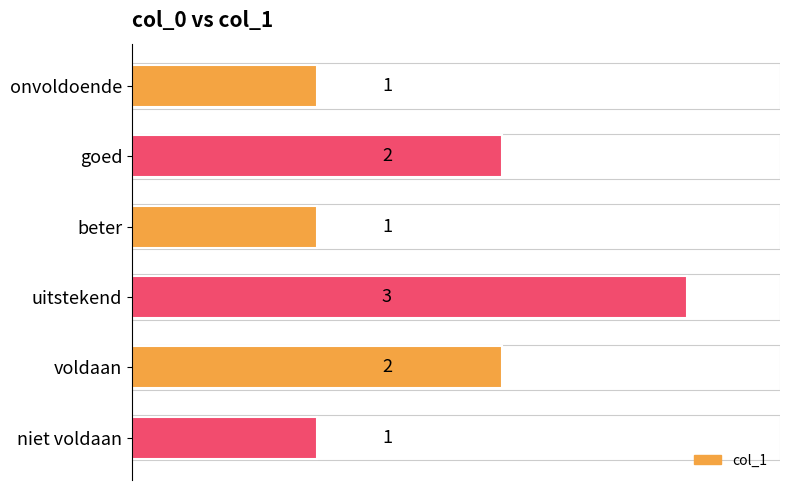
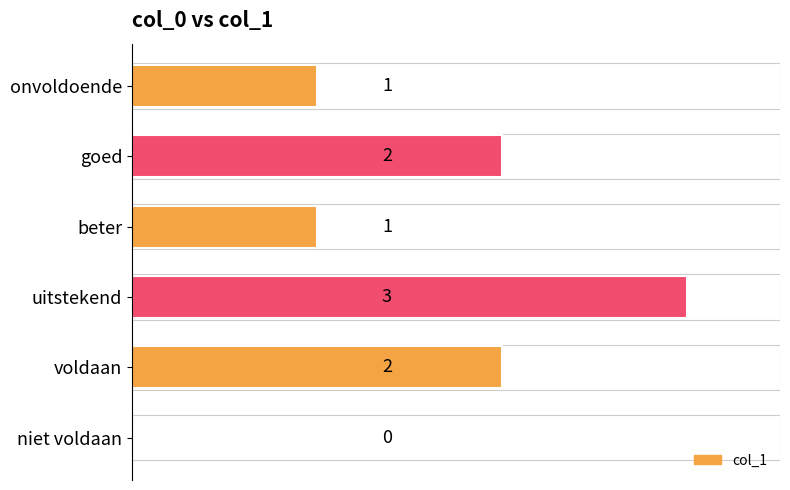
niet voldaan: 1 -> 0
